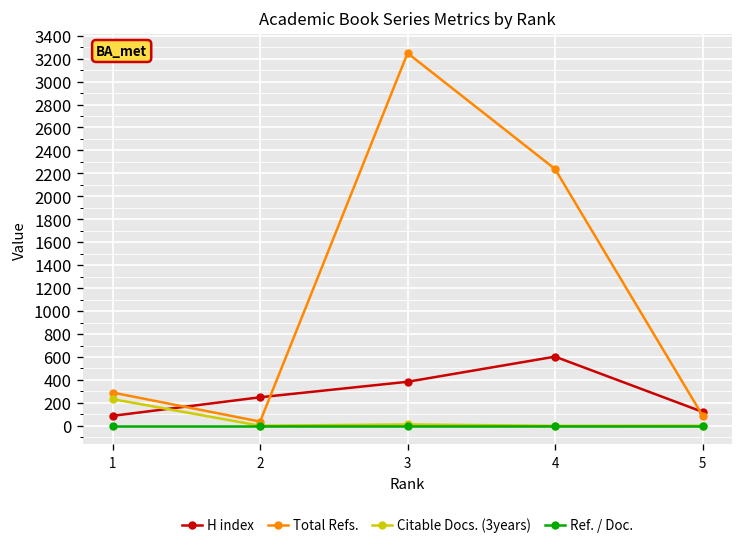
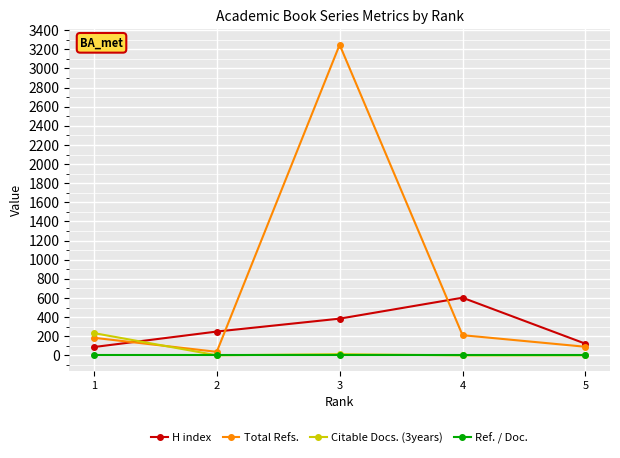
Total Refs., 1: 300 -> 200
Total Refs., 4: 2200 -> 200
